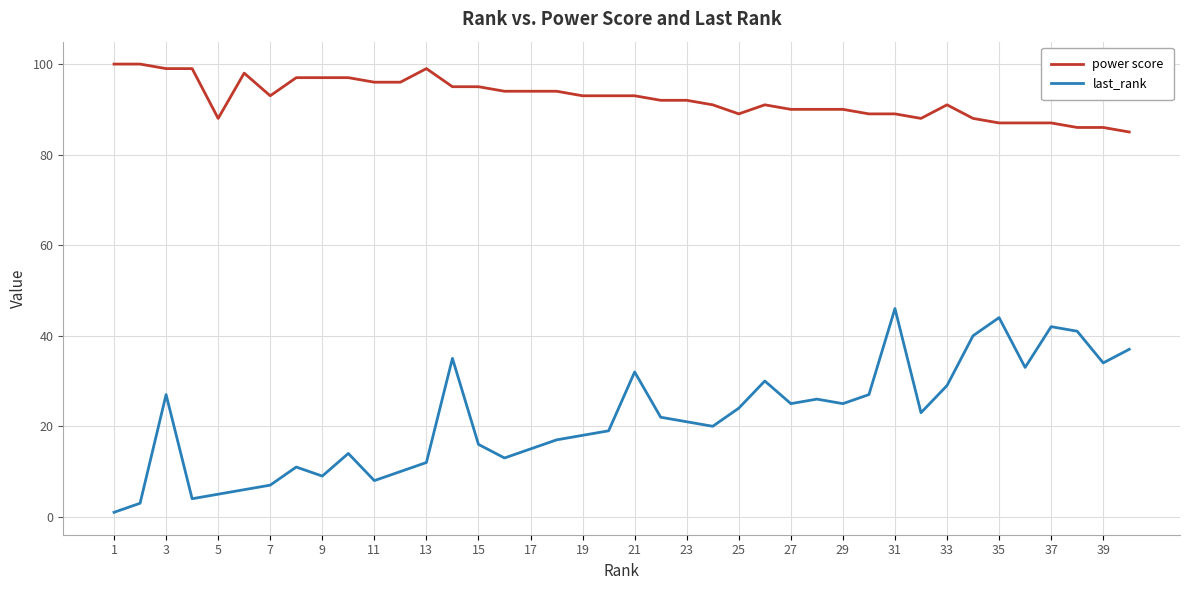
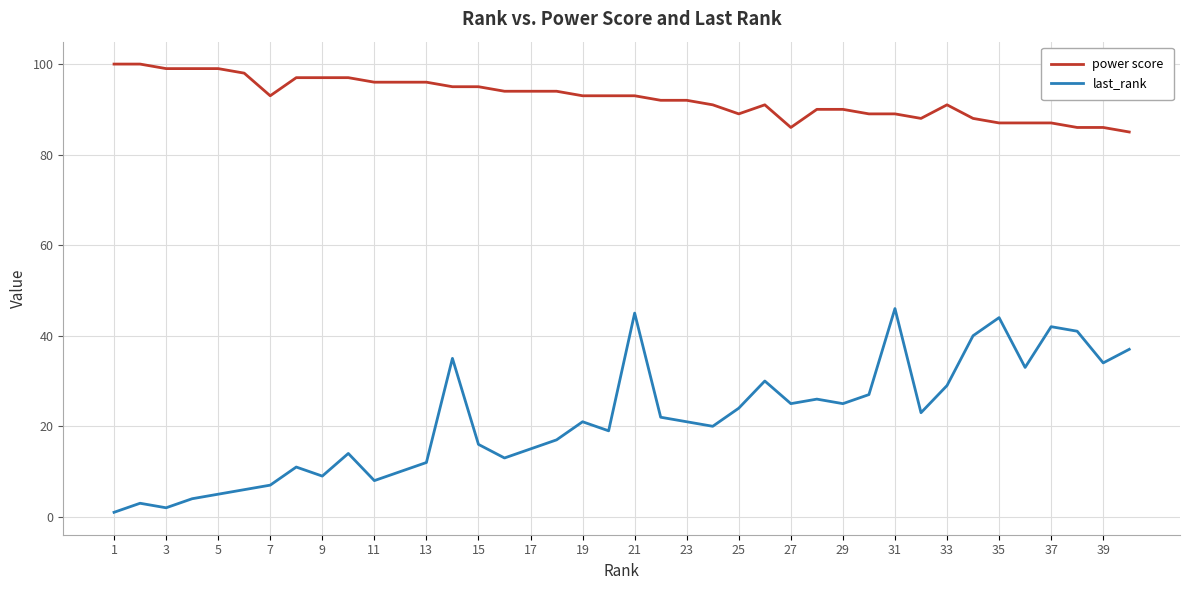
last_rank, 3: 27 -> 2
power score, 5: 88 -> 99
power score, 13: 99 -> 96
last_rank, 19: 18 -> 21
last_rank, 21: 32 -> 45
power score, 27: 90 -> 86
